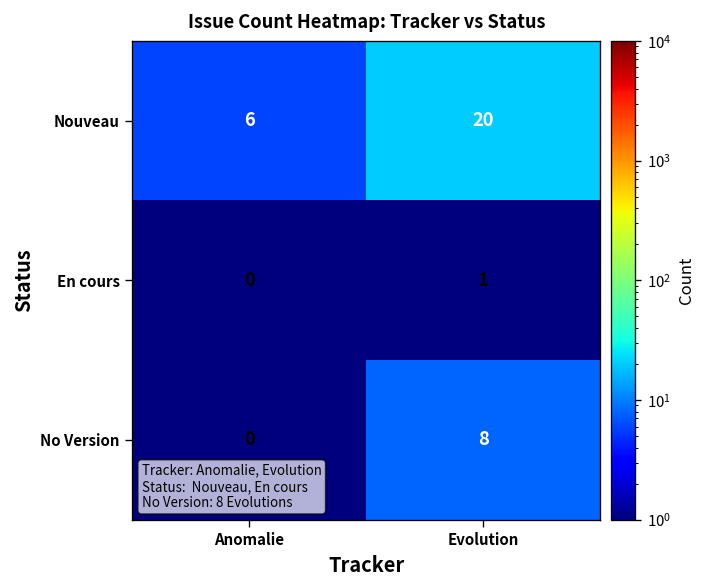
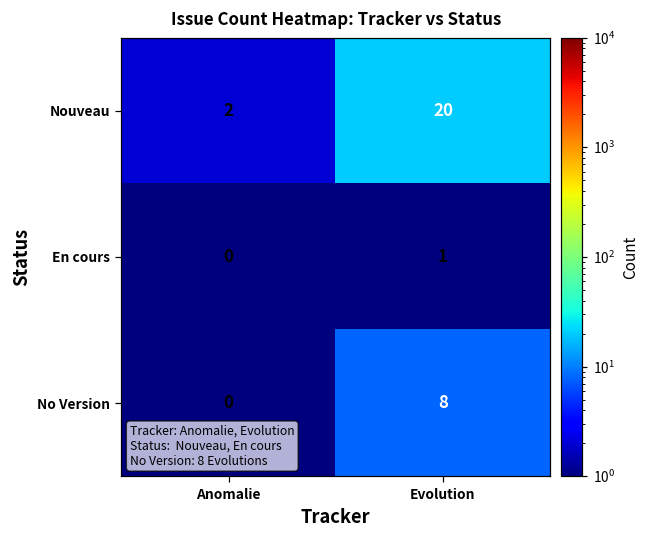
Nouveau, Anomalie: 6 -> 2
